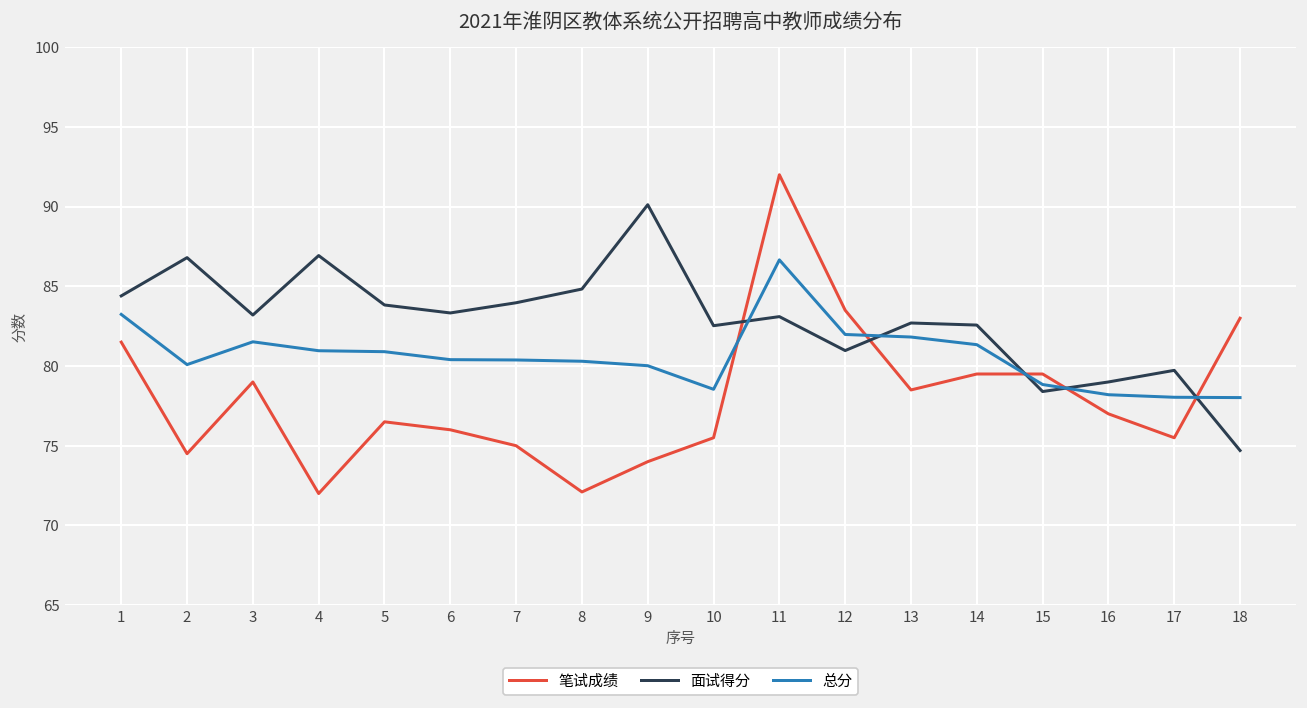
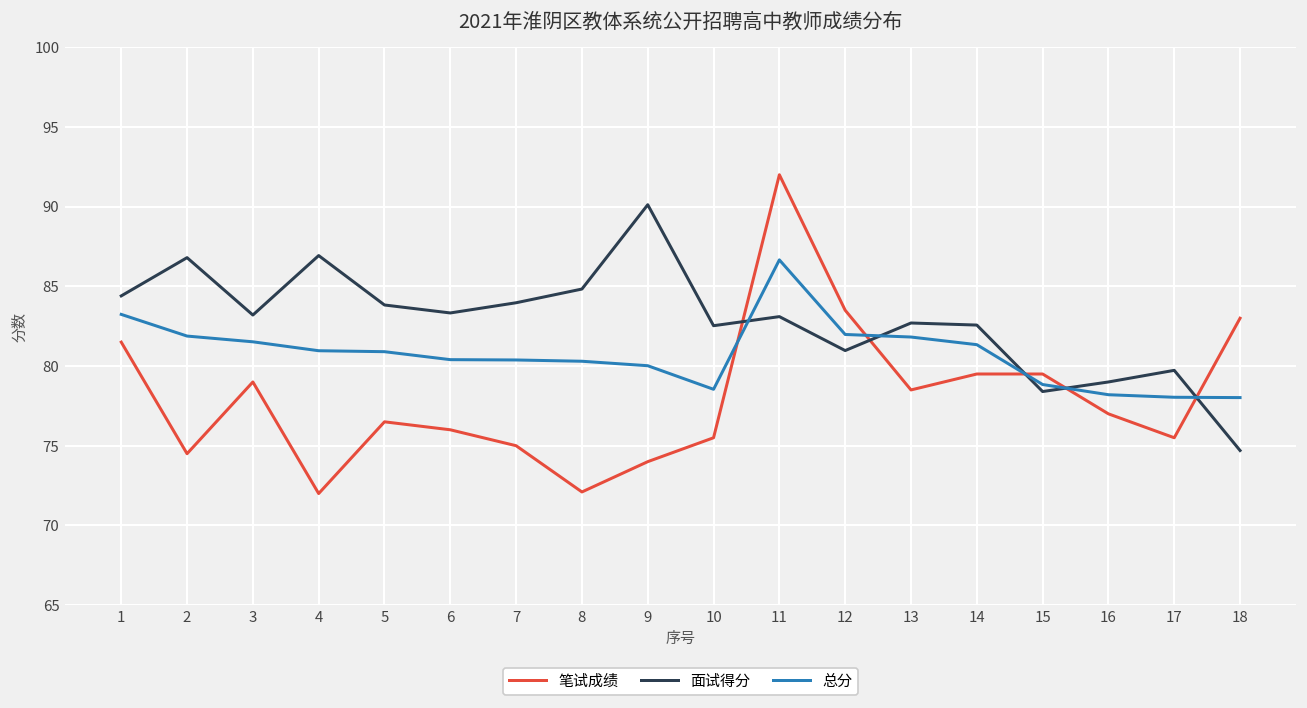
总分, 2: 80.1 -> 81.9
